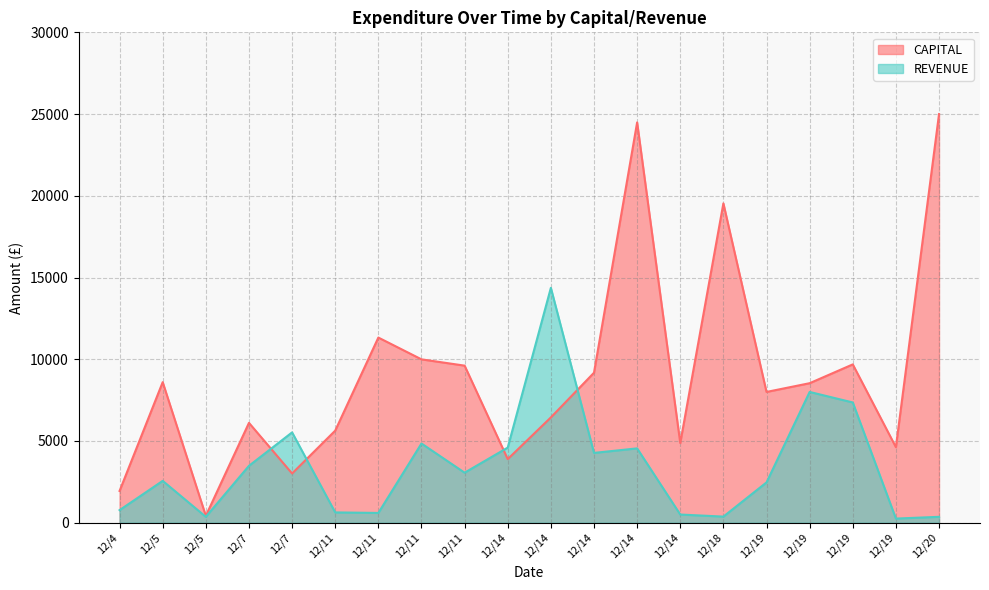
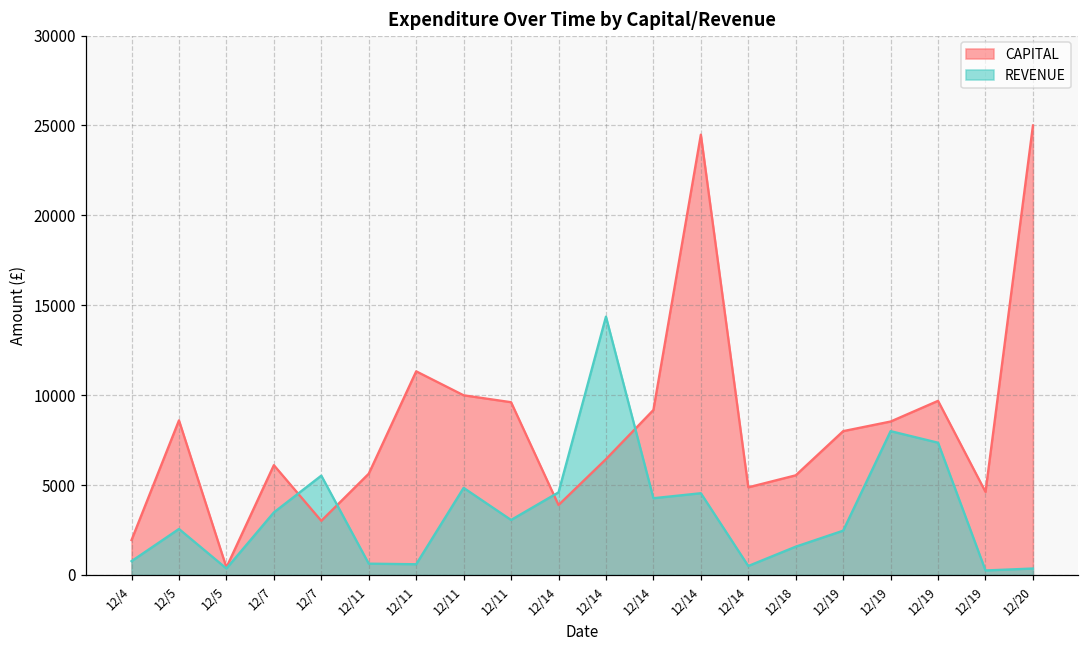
CAPITAL, 12/18: 19500 -> 5500
REVENUE, 12/18: 400 -> 1600
